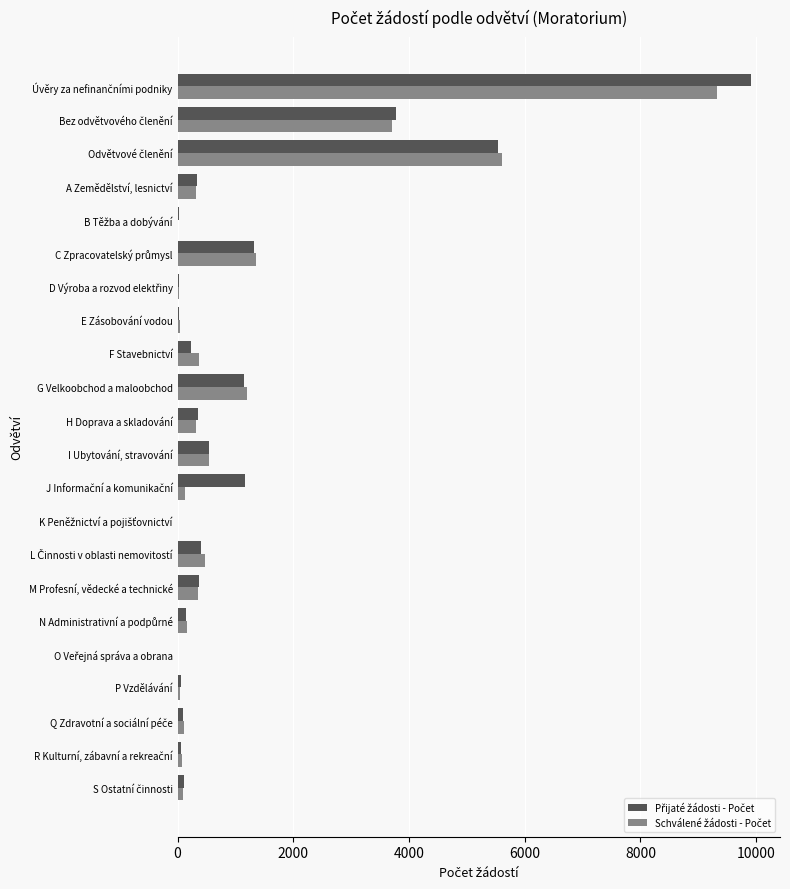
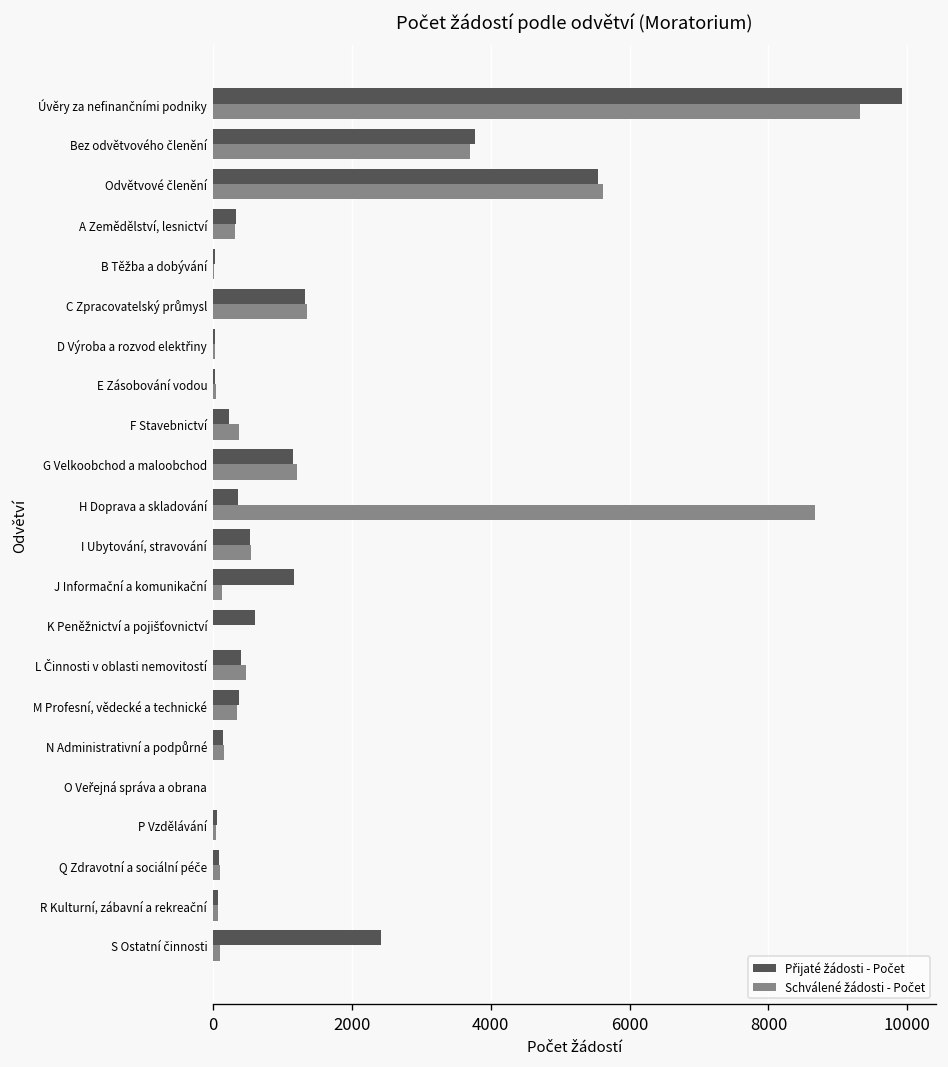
Schválené žádosti - Počet, H Doprava a skladování: 300 -> 8700
Přijaté žádosti - Počet, K Peněžnictví a pojišťovnictví: 0 -> 600
Přijaté žádosti - Počet, S Ostatní činnosti: 100 -> 2400
